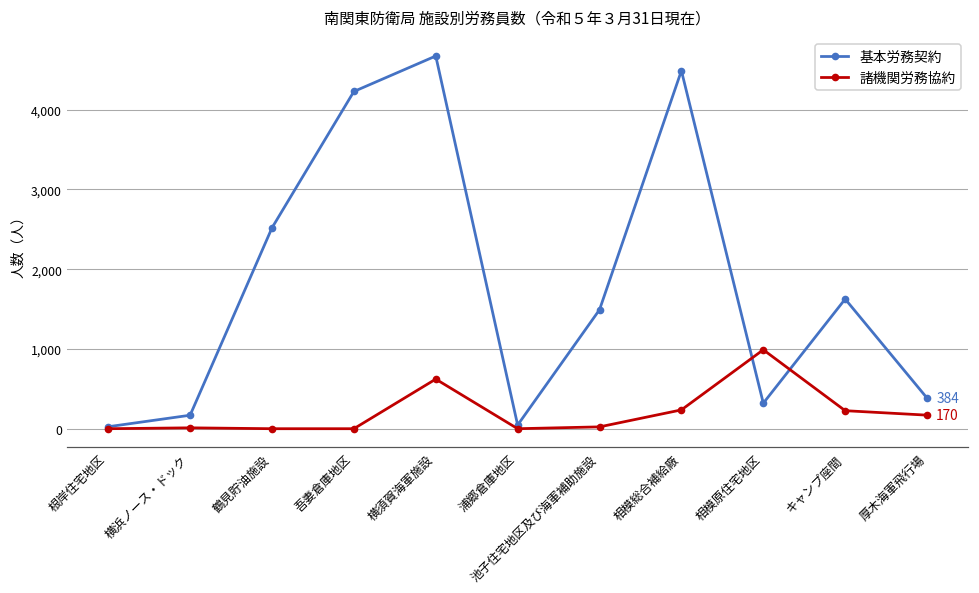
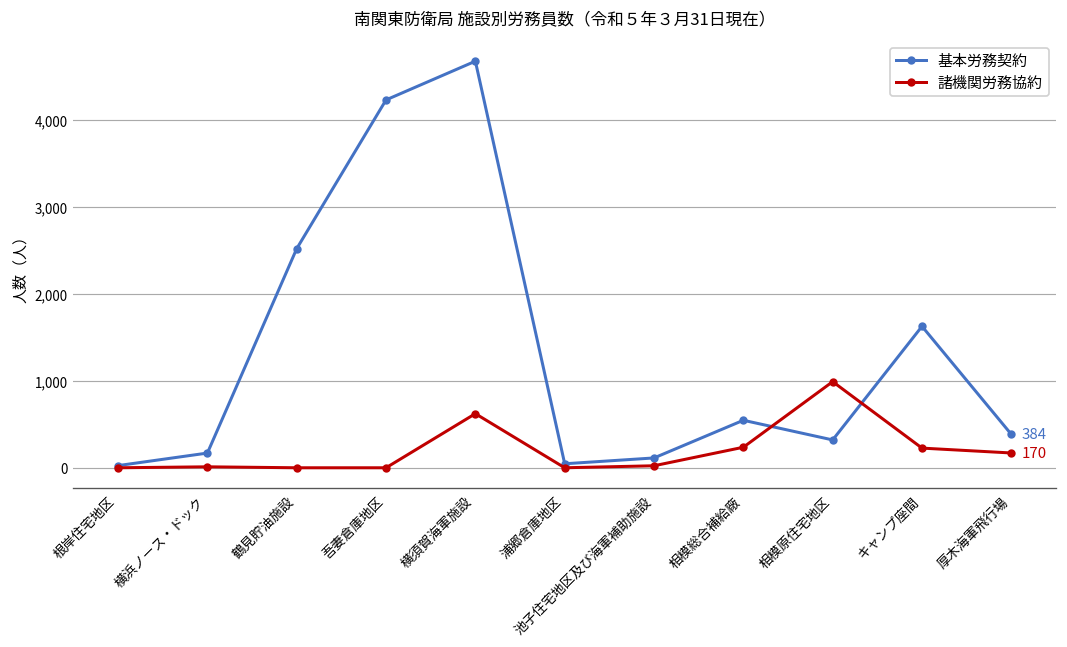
基本労務契約, 池子住宅地区及び海軍補助施設: 1,500 -> 100
基本労務契約, 相模総合補給廠: 4,500 -> 500
